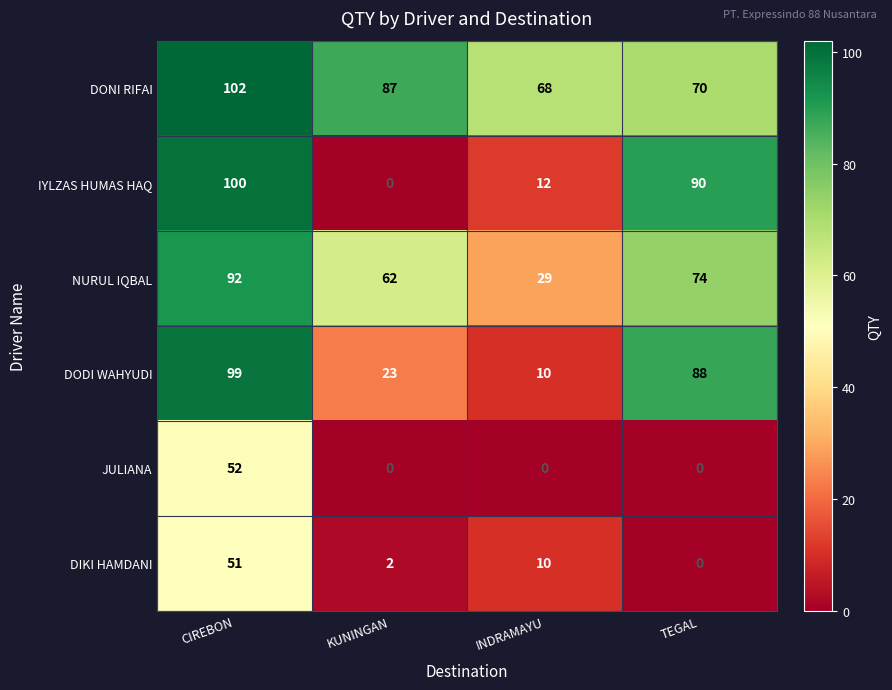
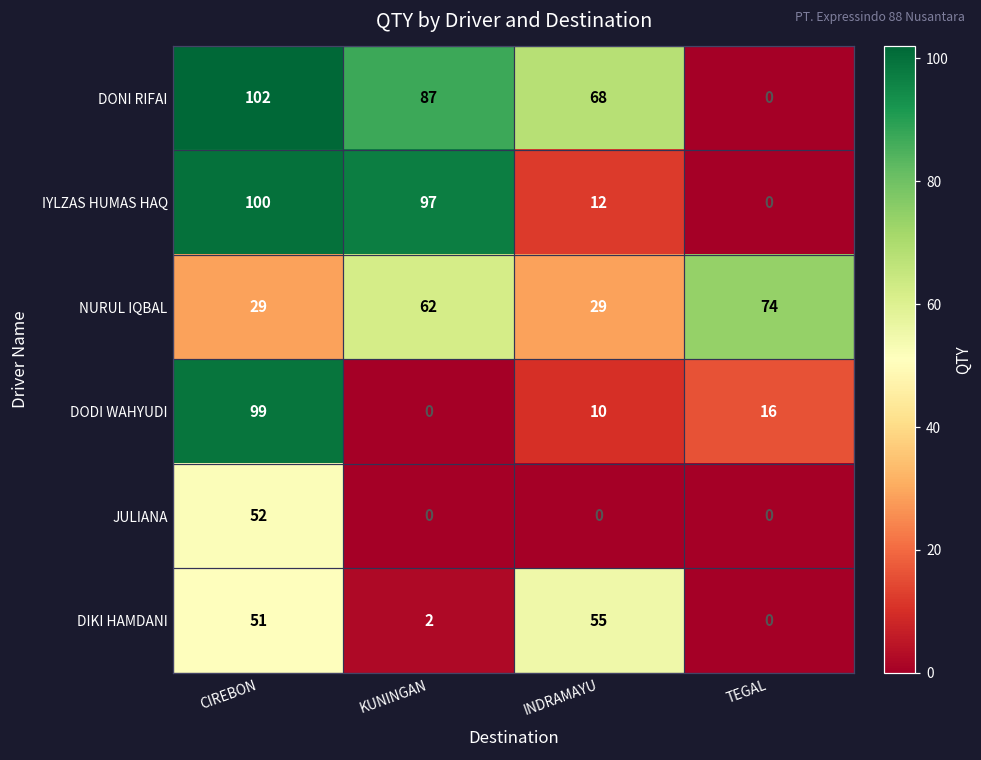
DONI RIFAI, TEGAL: 70 -> 0
IYLZAS HUMAS HAQ, KUNINGAN: 0 -> 97
IYLZAS HUMAS HAQ, TEGAL: 90 -> 0
NURUL IQBAL, CIREBON: 92 -> 29
DODI WAHYUDI, KUNINGAN: 23 -> 0
DODI WAHYUDI, TEGAL: 88 -> 16
DIKI HAMDANI, INDRAMAYU: 10 -> 55
